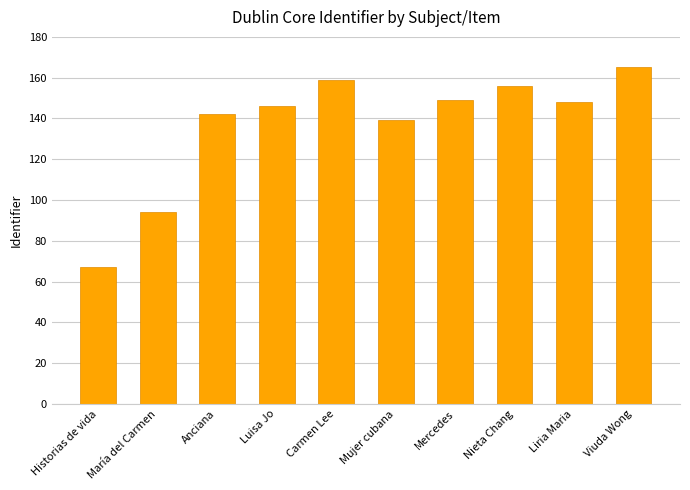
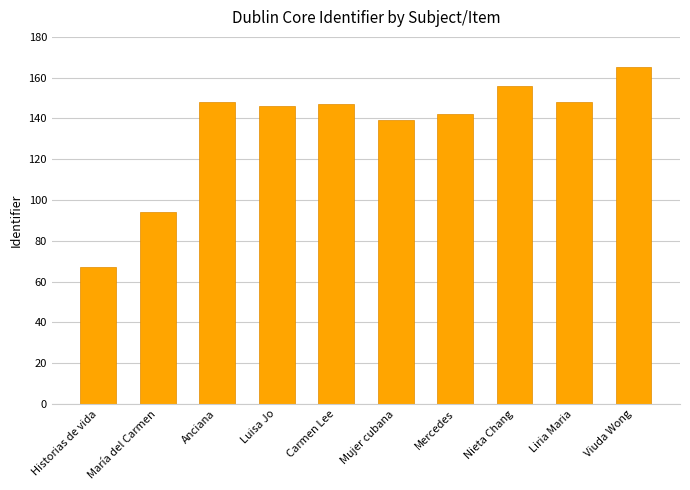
Anciana: 142 -> 148
Carmen Lee: 159 -> 147
Mercedes: 149 -> 142
